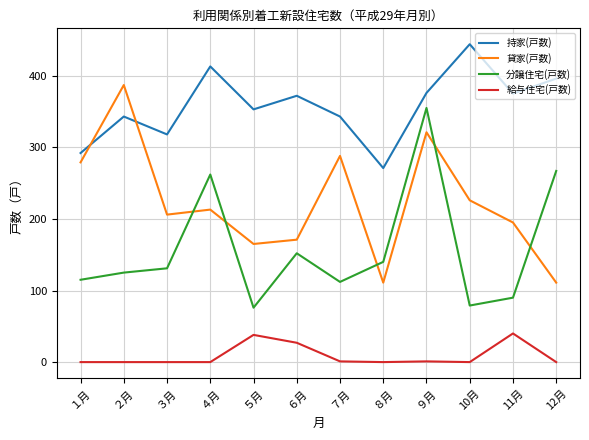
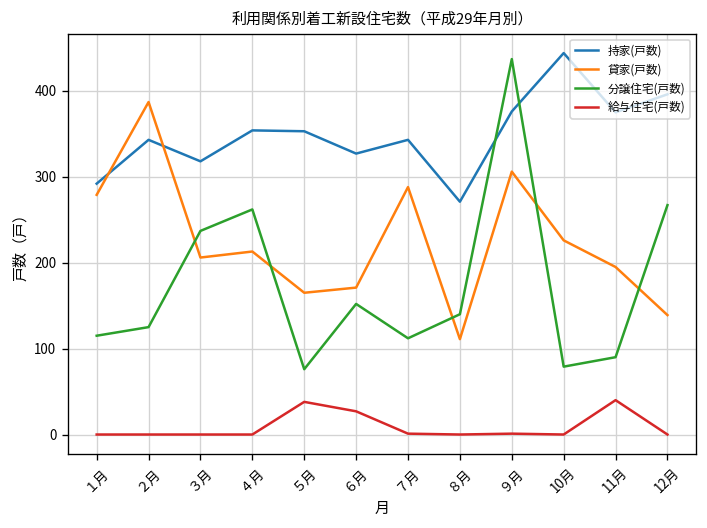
分譲住宅(戸数), ３月: 130 -> 240
持家(戸数), ４月: 410 -> 350
持家(戸数), ６月: 370 -> 330
貸家(戸数), ９月: 320 -> 310
分譲住宅(戸数), ９月: 360 -> 440
貸家(戸数), 12月: 110 -> 140
